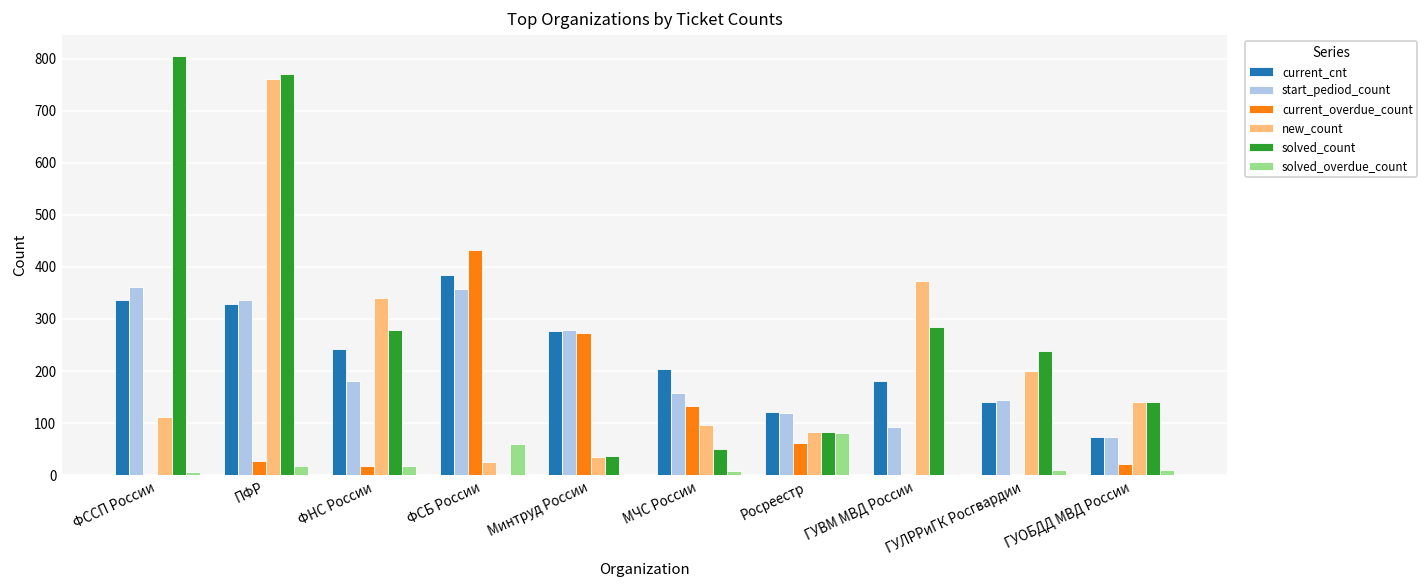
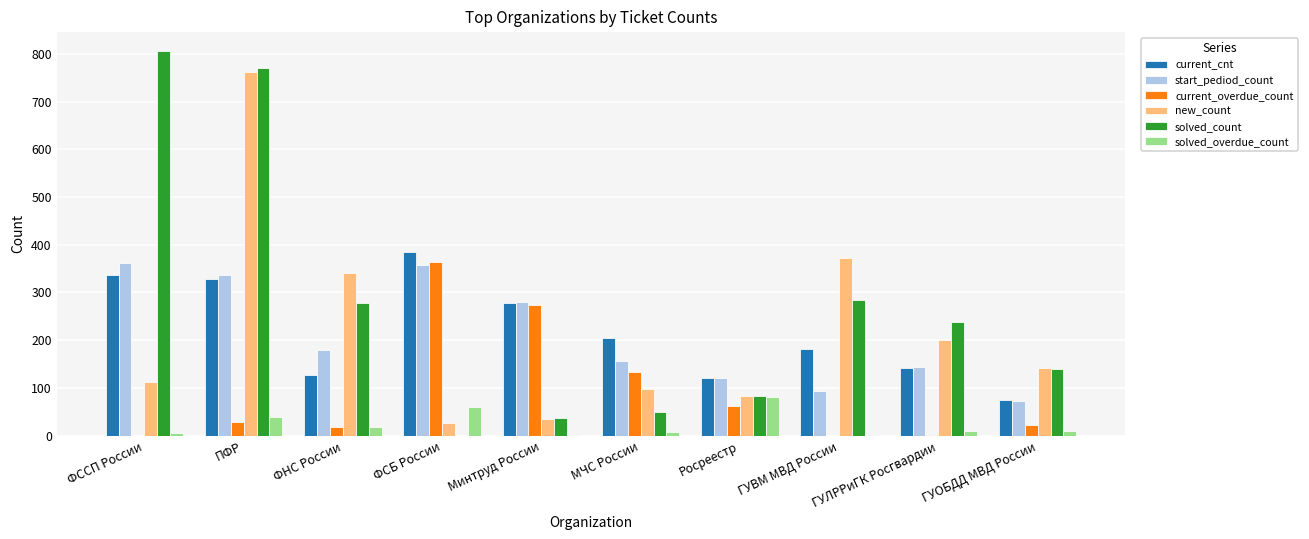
solved_overdue_count, ПФР: 20 -> 40
current_cnt, ФНС России: 240 -> 130
current_overdue_count, ФСБ России: 430 -> 360
